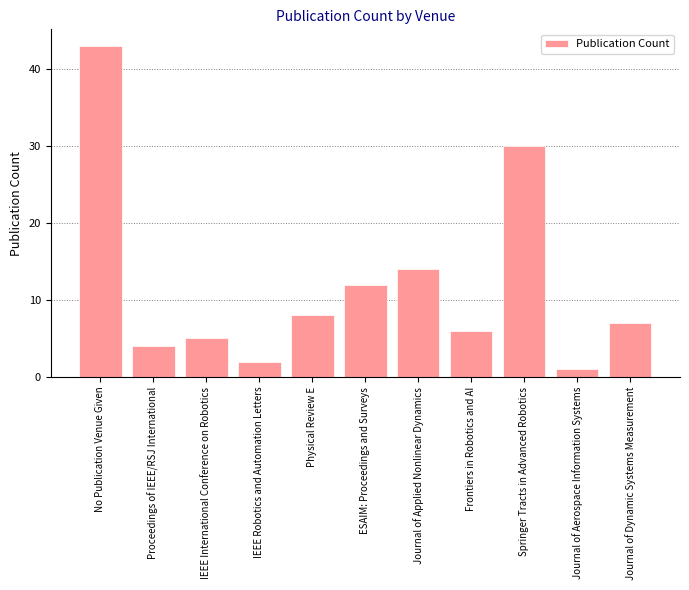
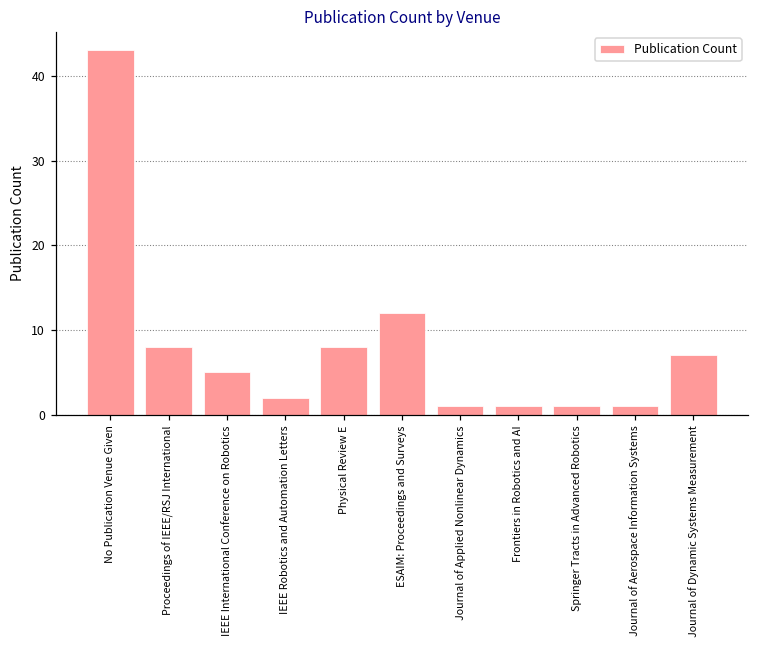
Proceedings of IEEE/RSJ International: 4 -> 8
Journal of Applied Nonlinear Dynamics: 14 -> 1
Frontiers in Robotics and AI: 6 -> 1
Springer Tracts in Advanced Robotics: 30 -> 1
